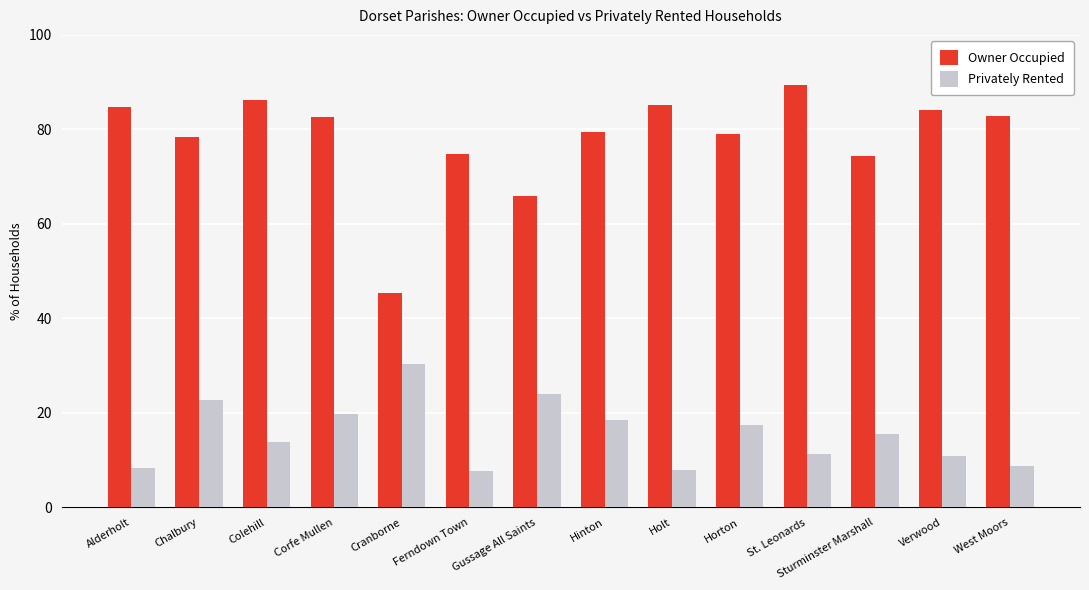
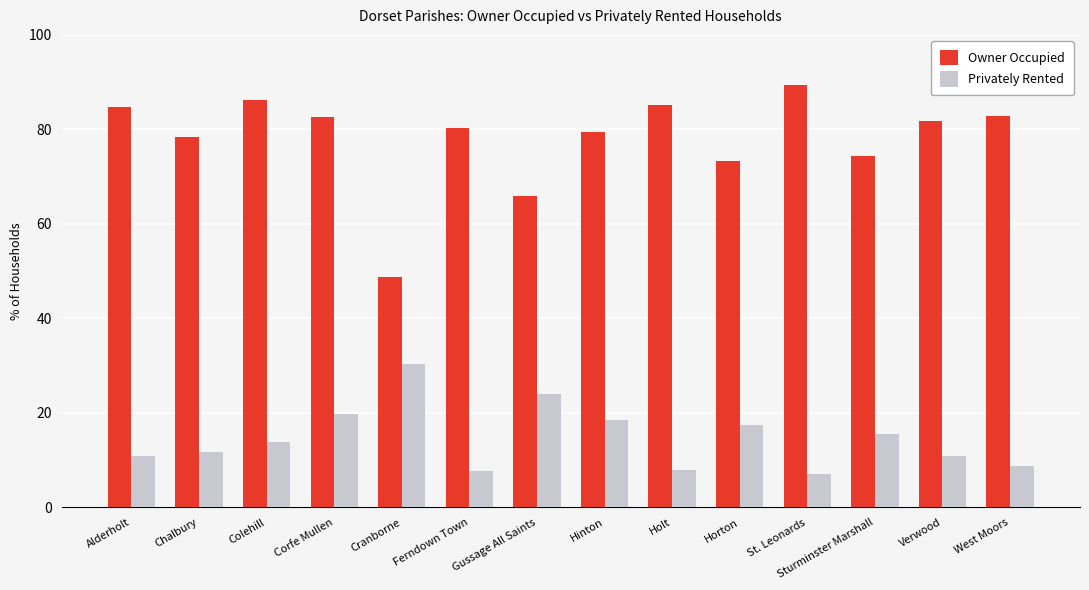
Privately Rented, Alderholt: 8 -> 11
Privately Rented, Chalbury: 23 -> 12
Owner Occupied, Cranborne: 45 -> 49
Owner Occupied, Ferndown Town: 75 -> 80
Owner Occupied, Horton: 79 -> 73
Privately Rented, St. Leonards: 11 -> 7
Owner Occupied, Verwood: 84 -> 82
